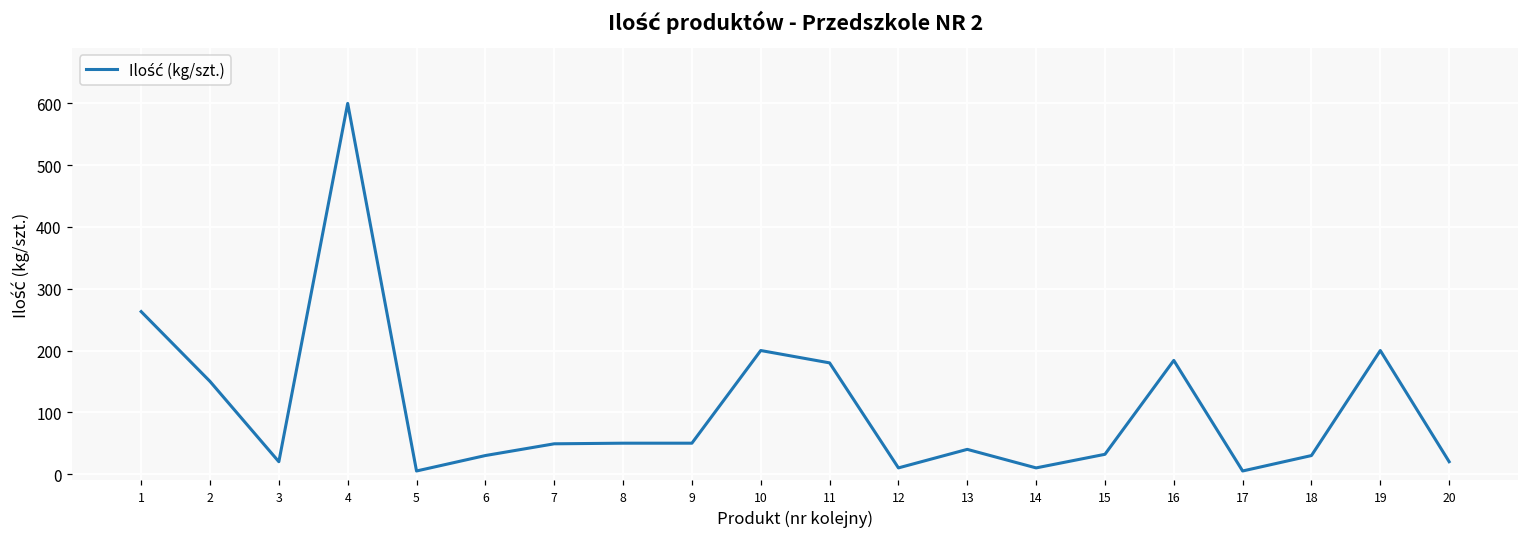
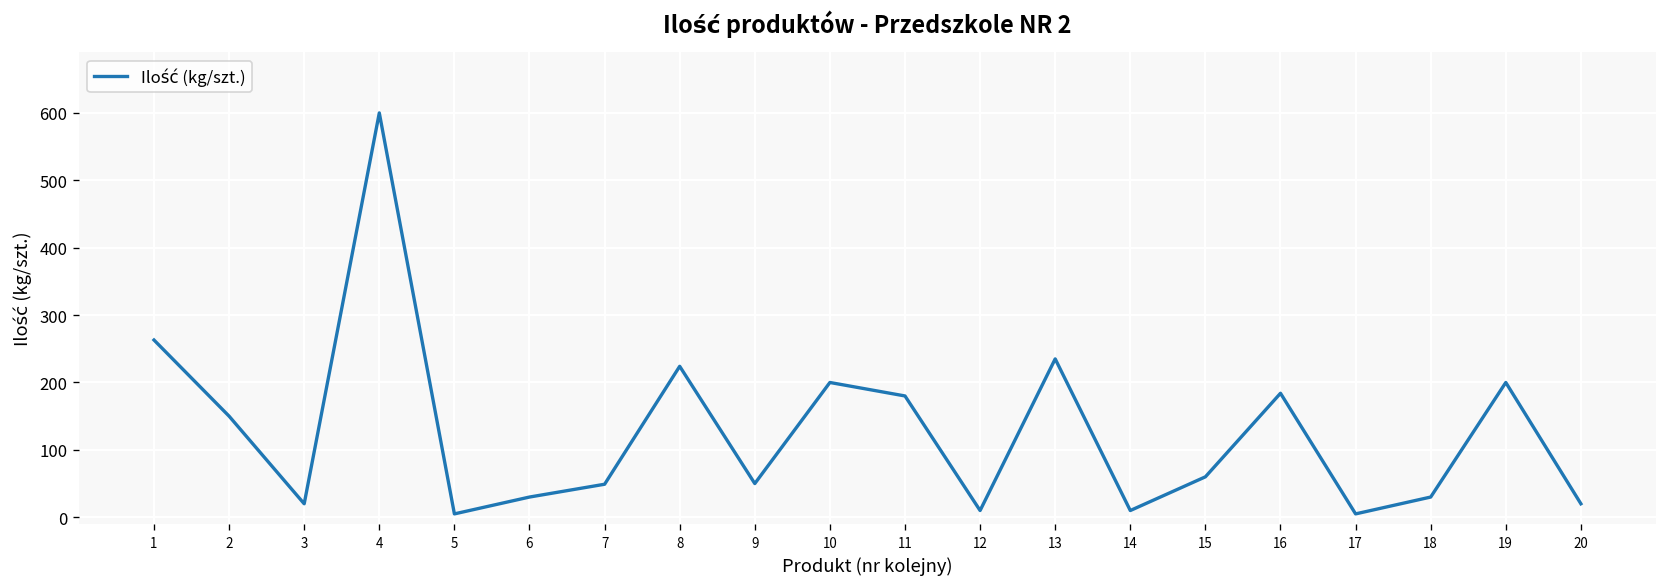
8: 50 -> 220
13: 40 -> 240
15: 30 -> 60
